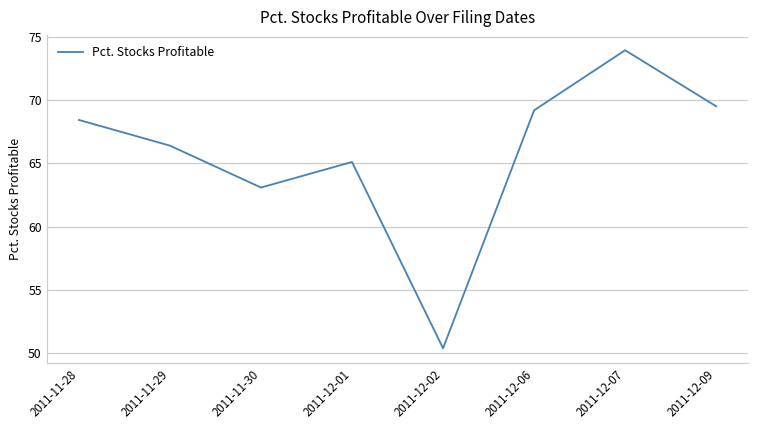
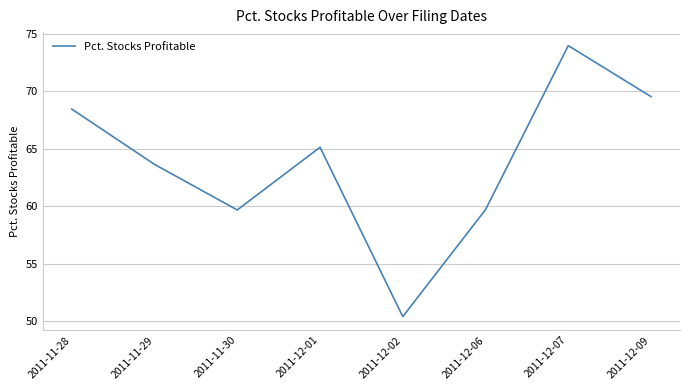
2011-11-29: 66.4 -> 63.6
2011-11-30: 63.1 -> 59.7
2011-12-06: 69.2 -> 59.7
